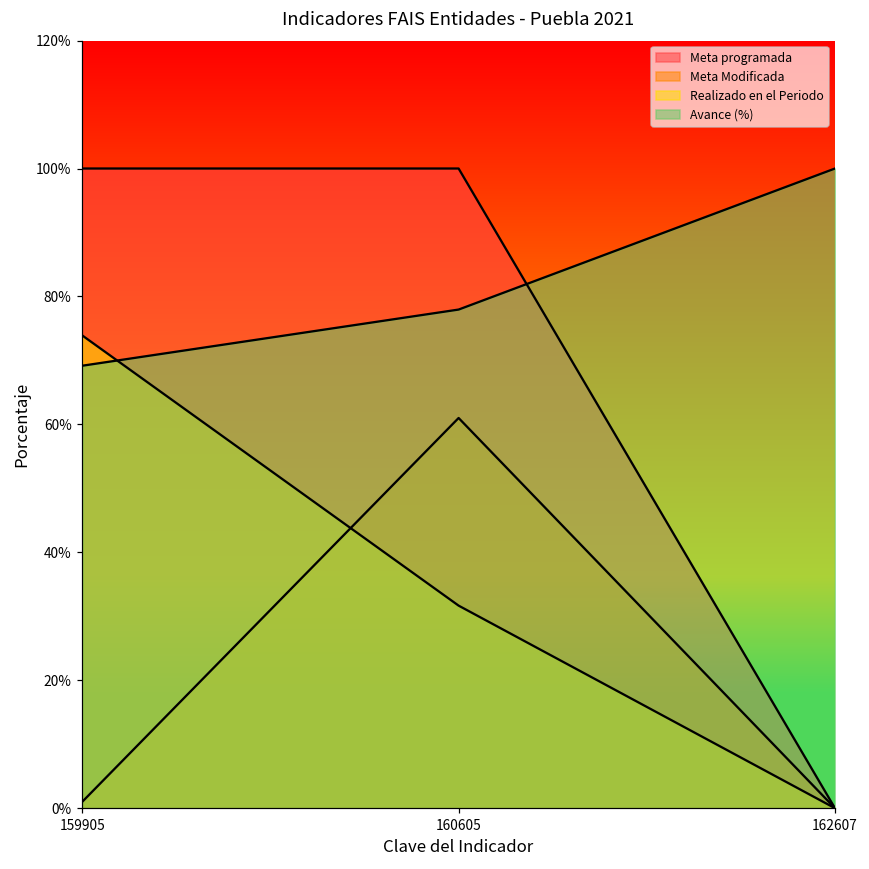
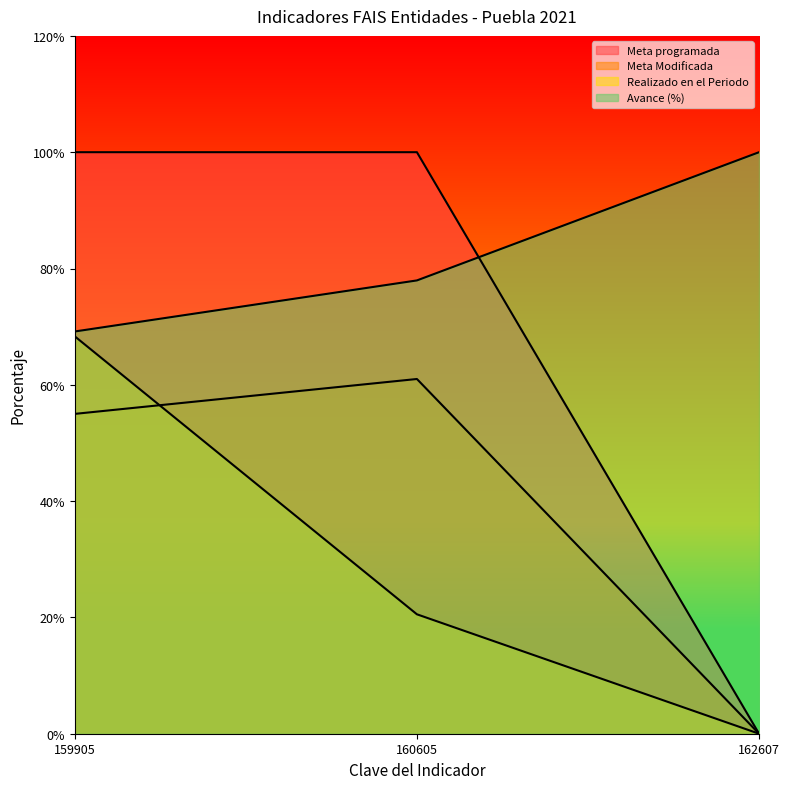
Meta Modificada, 159905: 1% -> 55%
Realizado en el Periodo, 159905: 74% -> 68%
Realizado en el Periodo, 160605: 32% -> 21%
